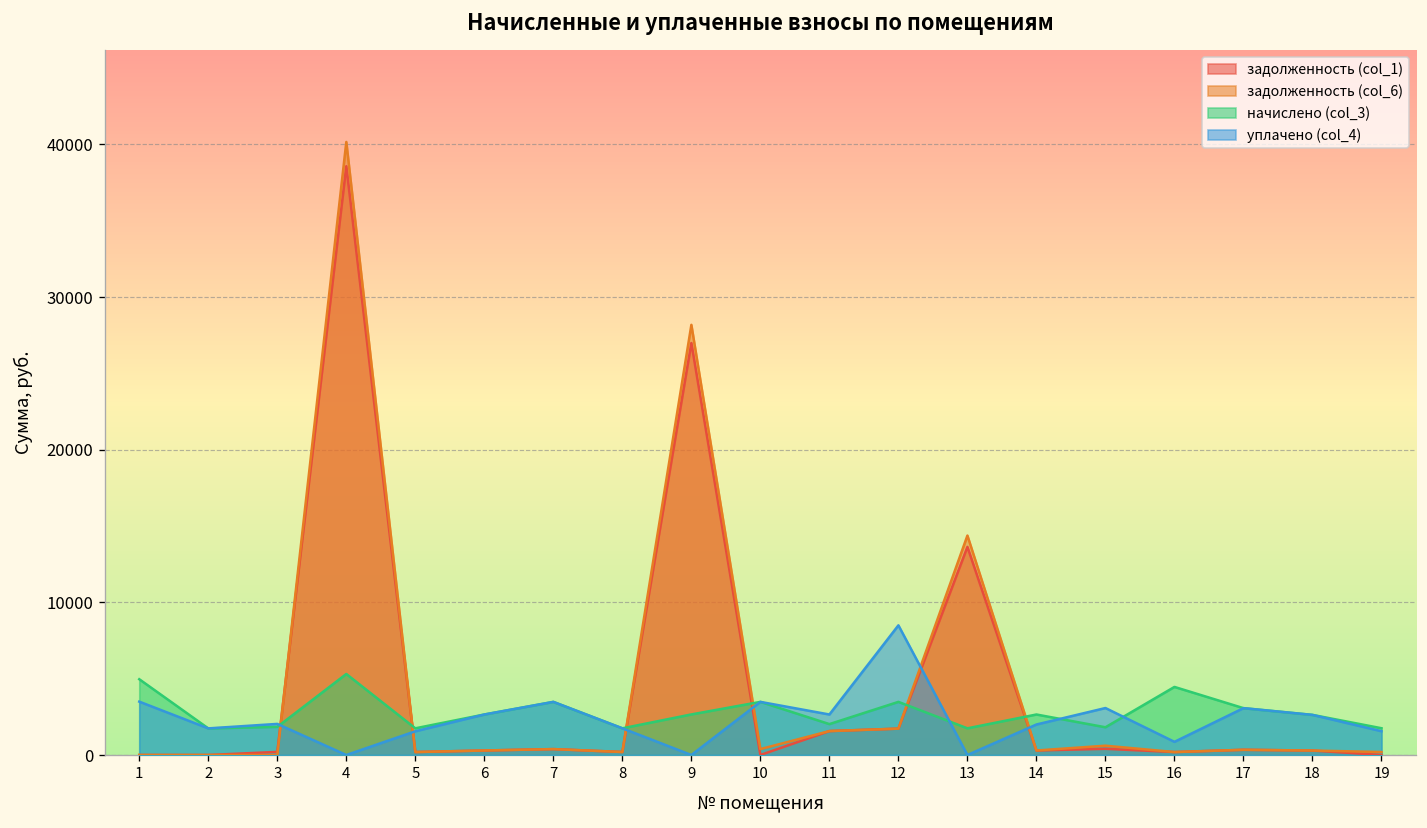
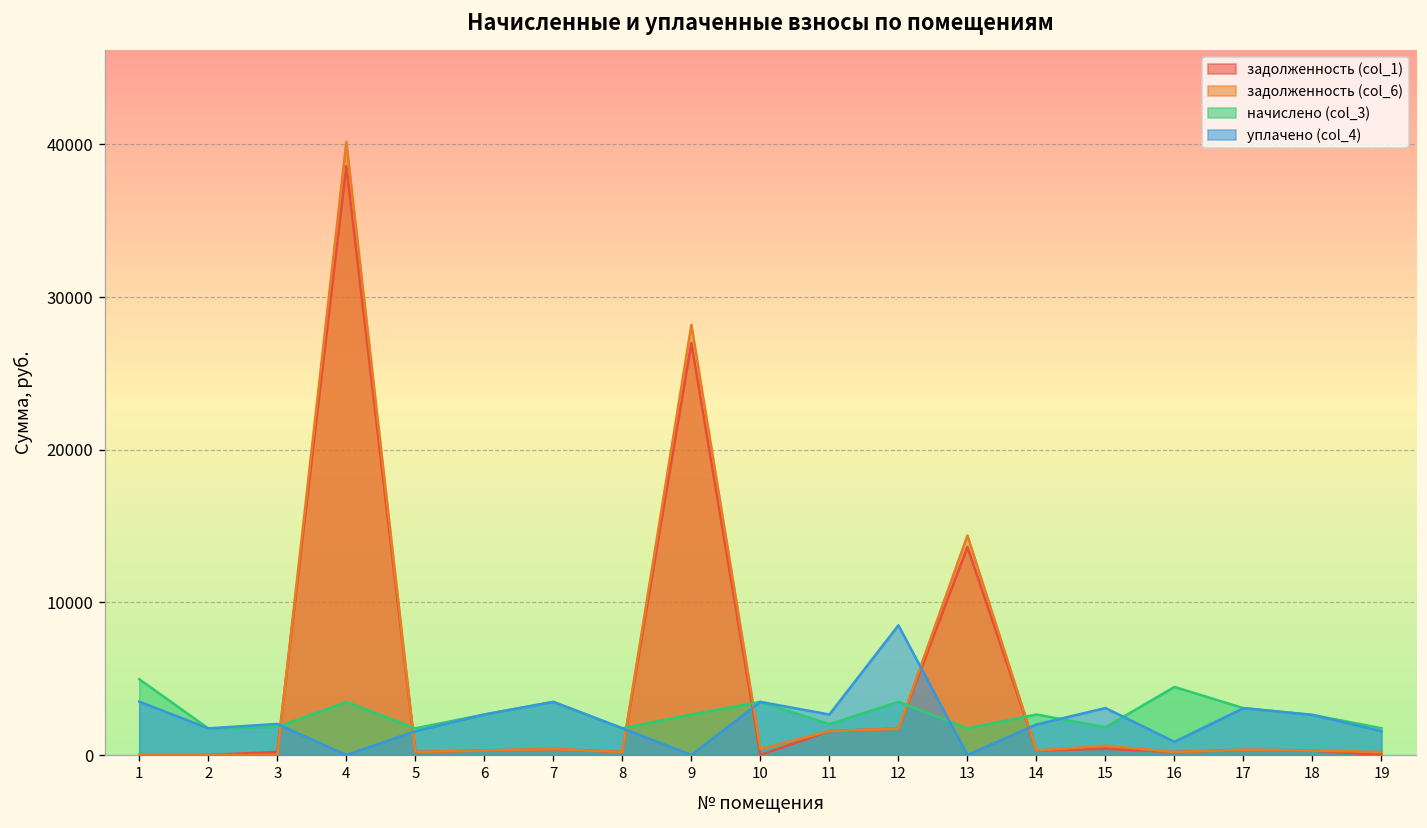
начислено (col_3), 4: 5300 -> 3500
